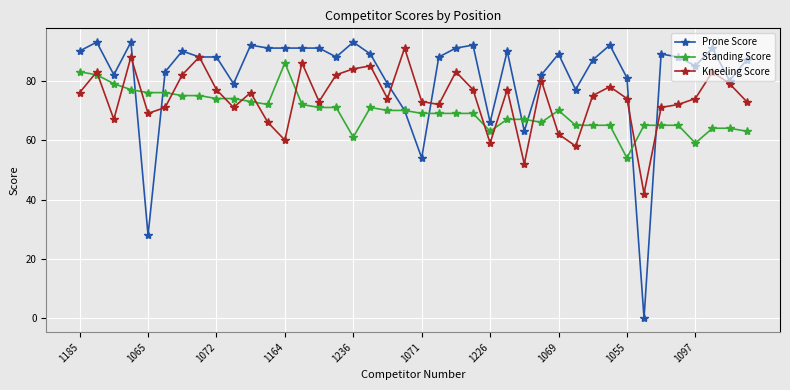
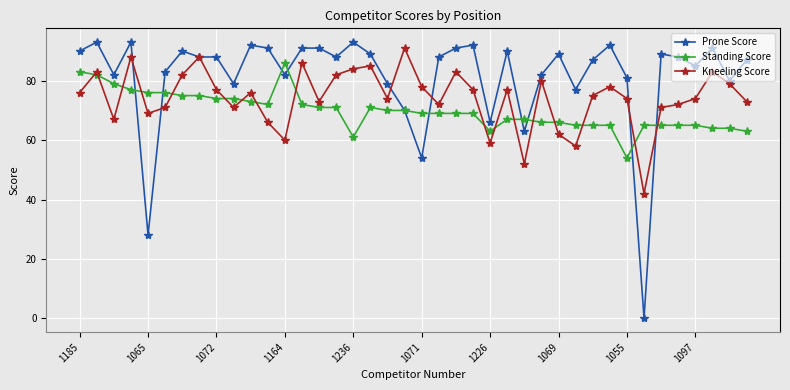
Prone Score, 1164: 91 -> 82
Kneeling Score, 1071: 73 -> 78
Standing Score, 1069: 70 -> 66
Standing Score, 1097: 59 -> 65
